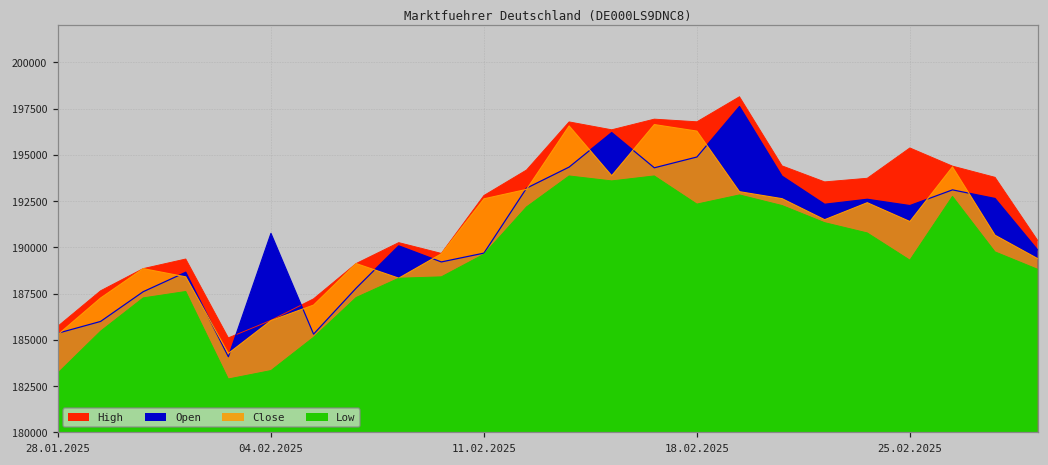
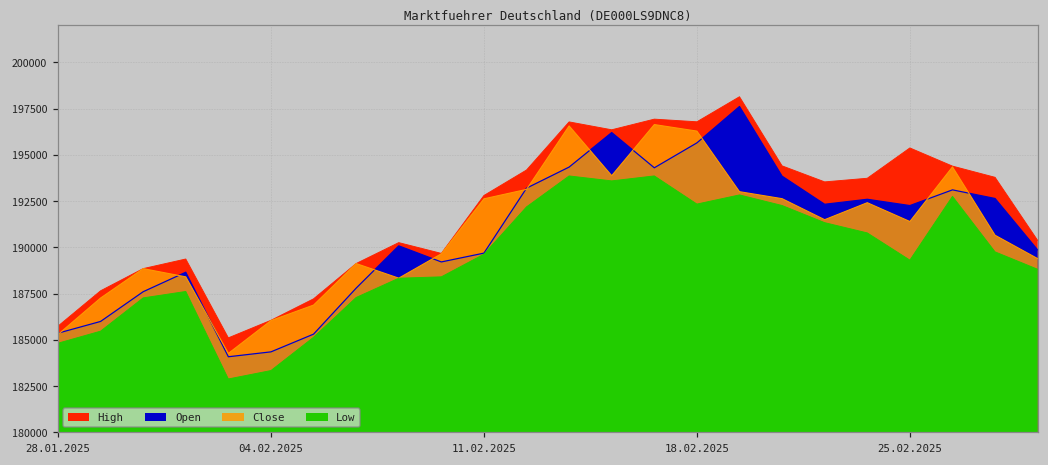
Low, 28.01.2025: 183200 -> 184800
Open, 04.02.2025: 190800 -> 184300
Open, 18.02.2025: 194900 -> 195600
